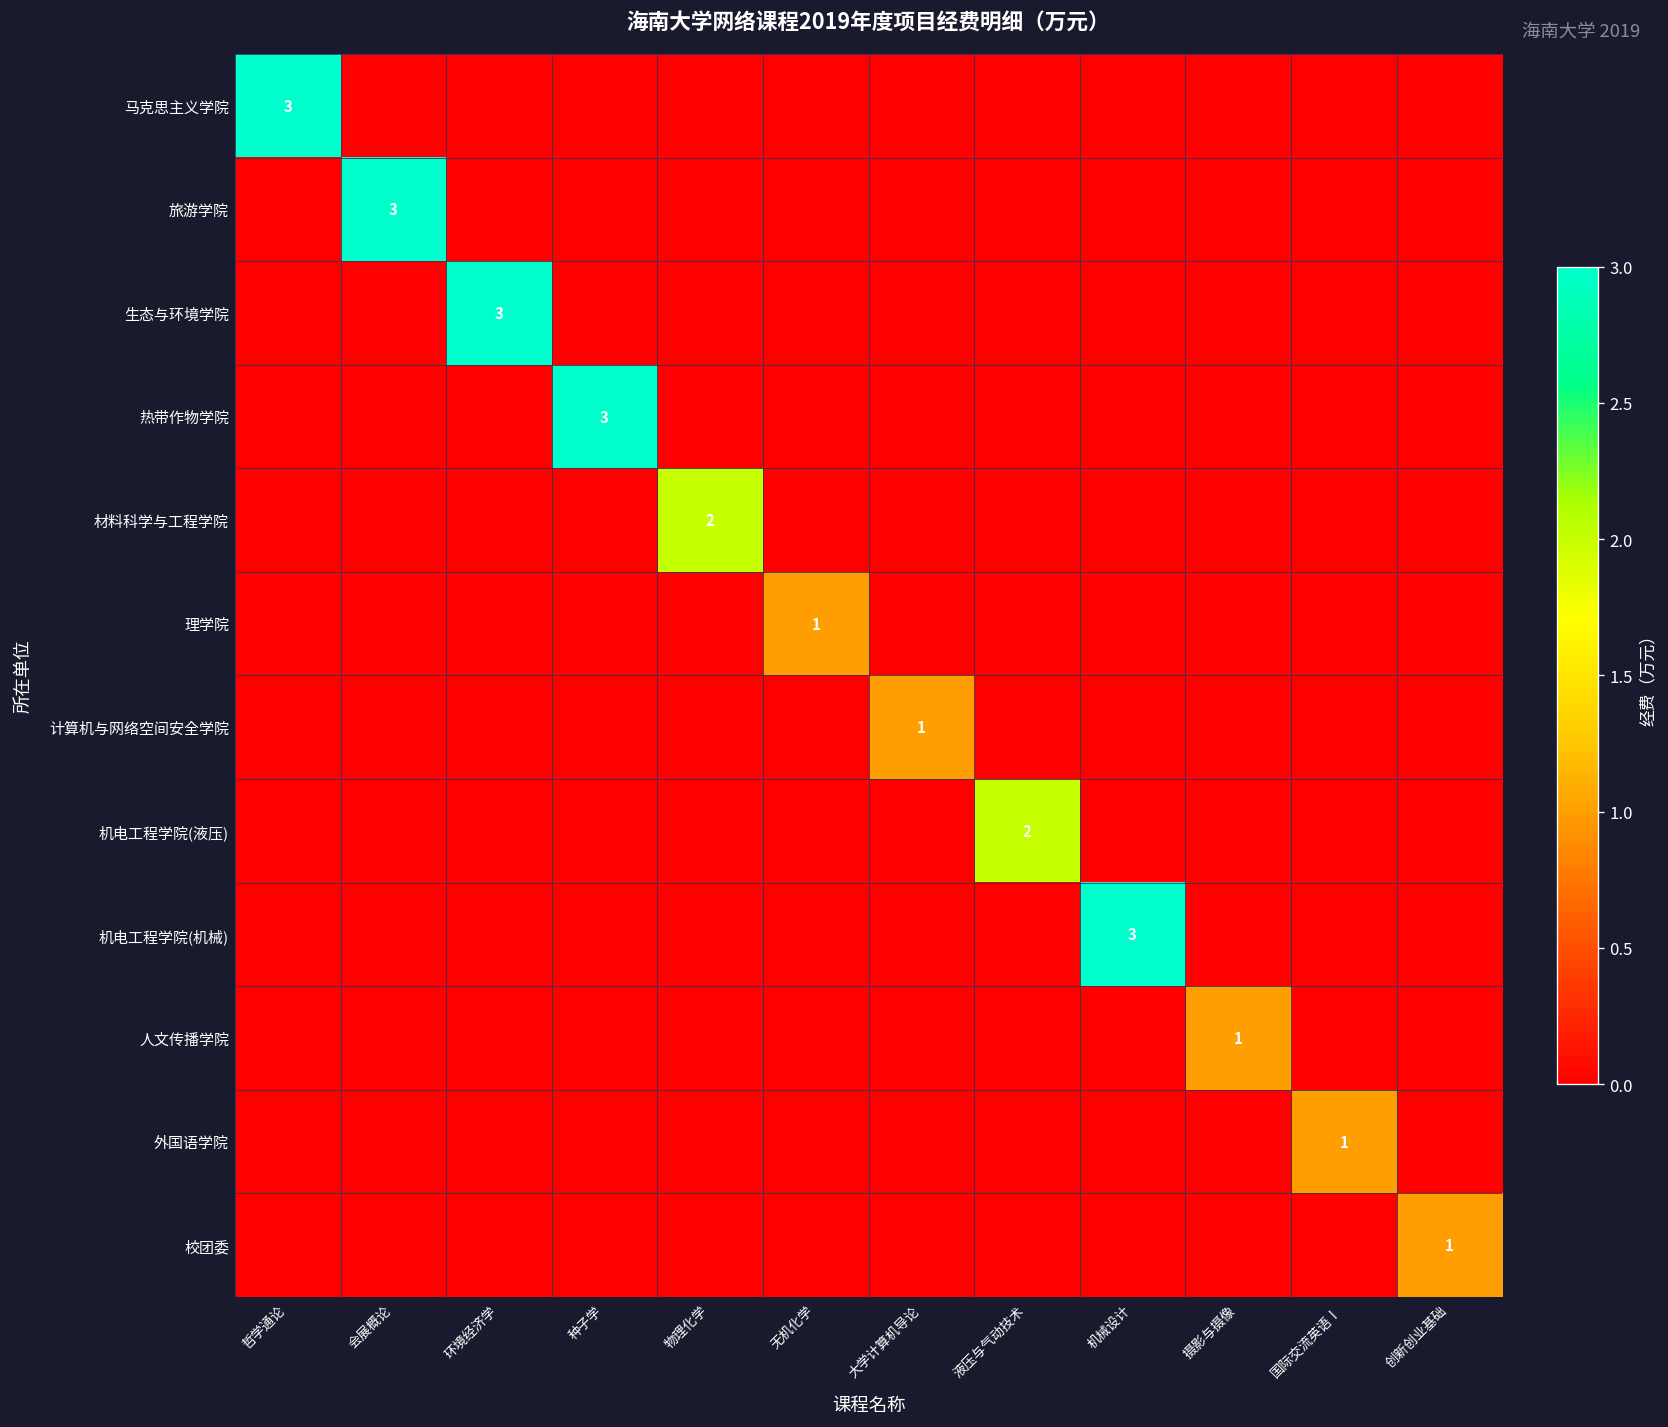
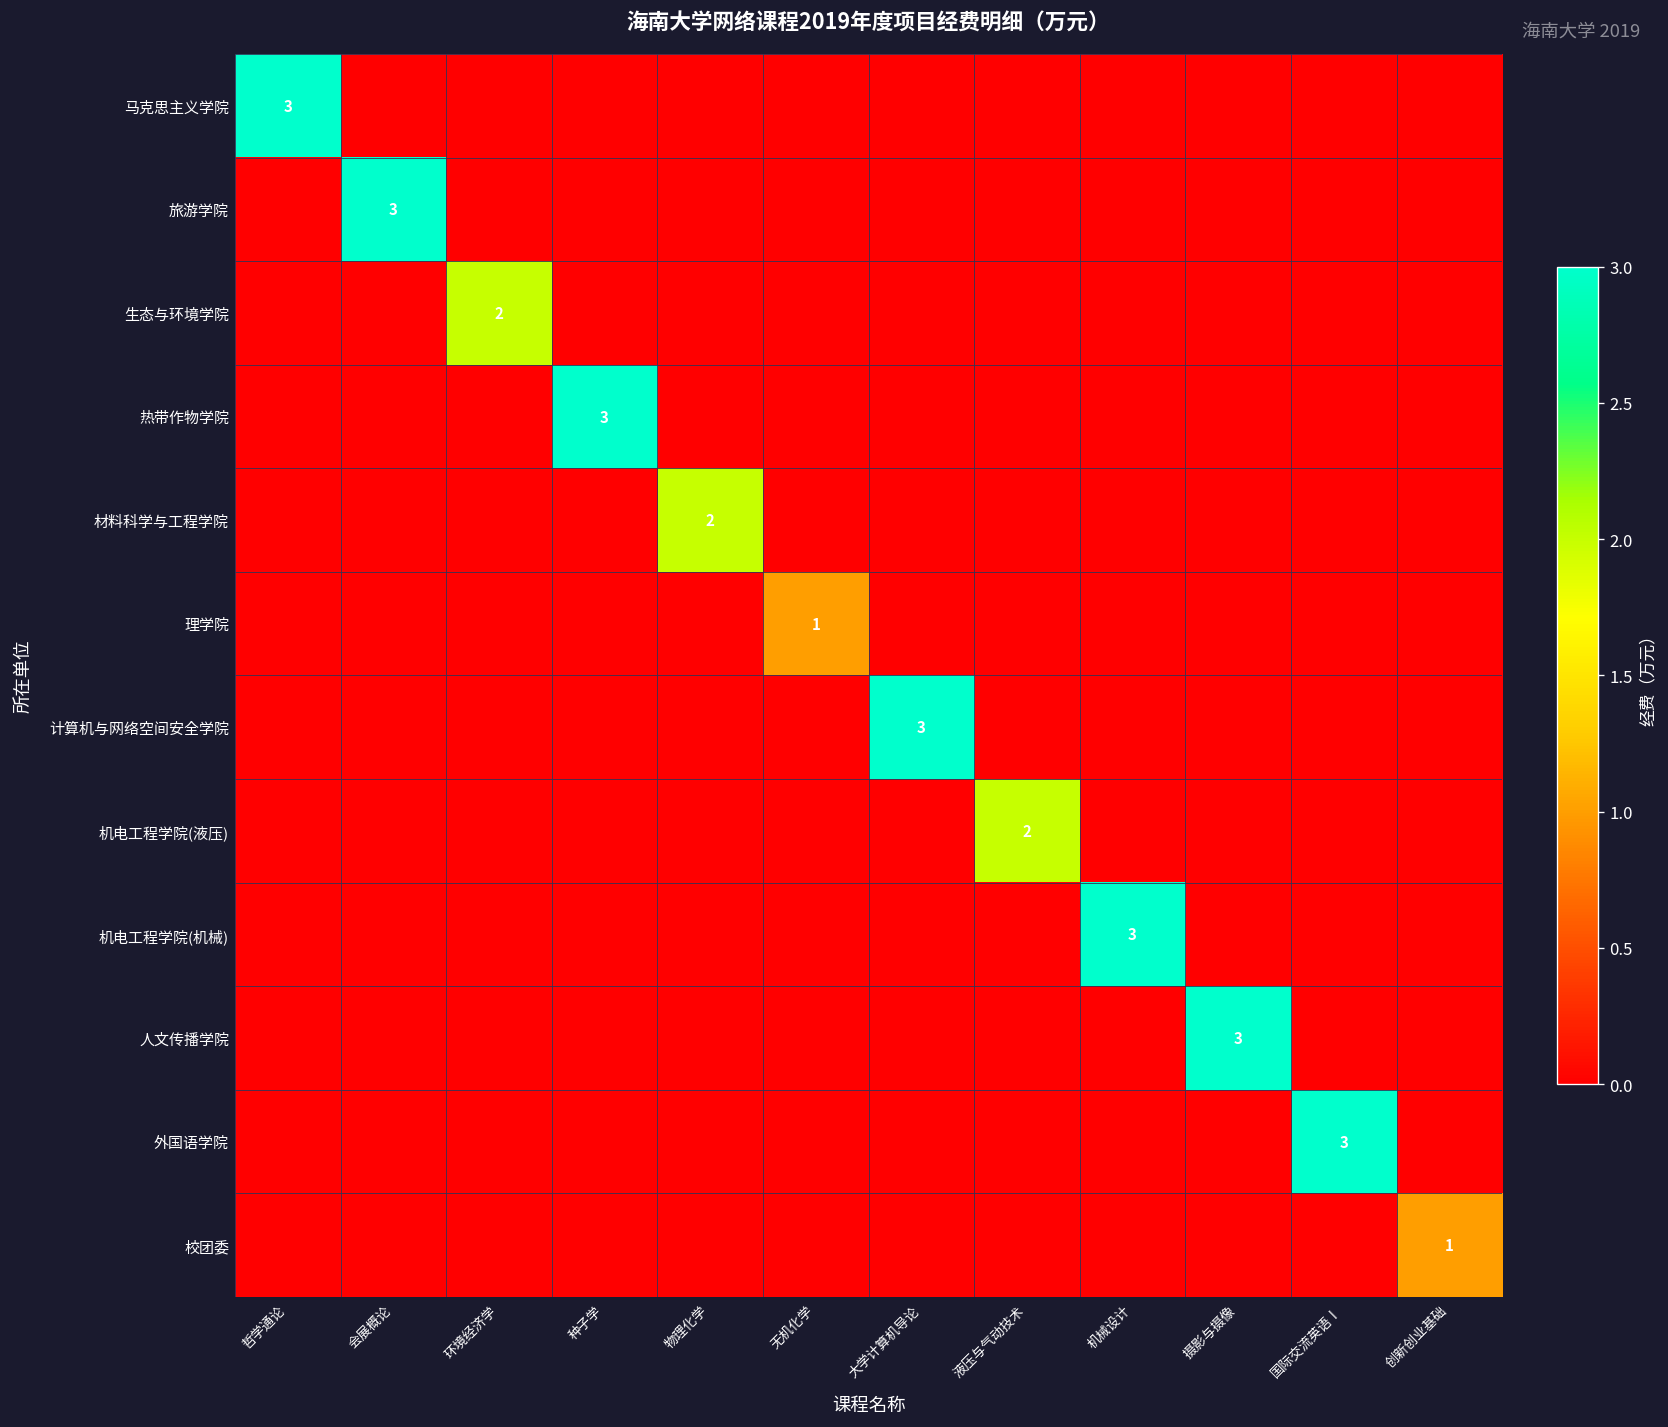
生态与环境学院, 环境经济学: 3 -> 2
计算机与网络空间安全学院, 大学计算机导论: 1 -> 3
人文传播学院, 摄影与摄像: 1 -> 3
外国语学院, 国际交流英语Ⅰ: 1 -> 3
